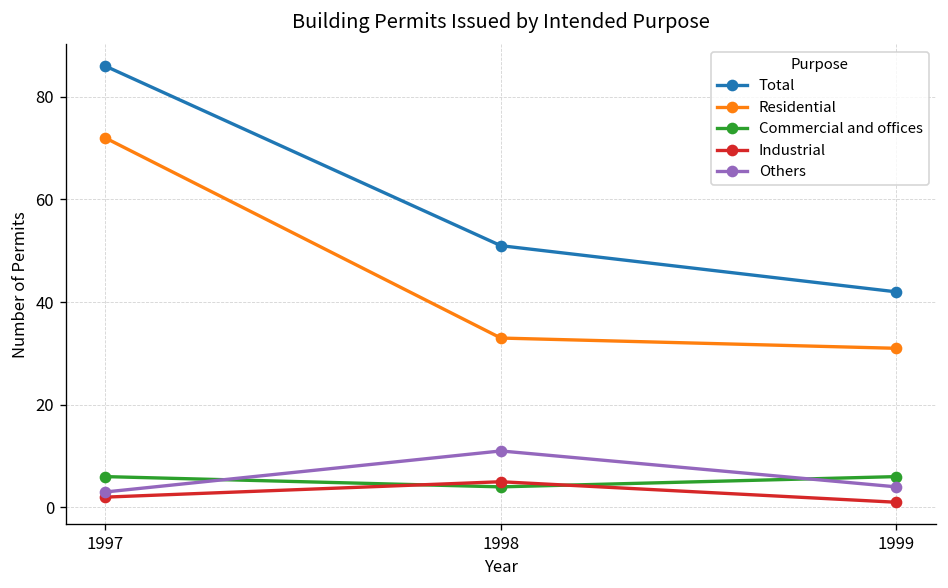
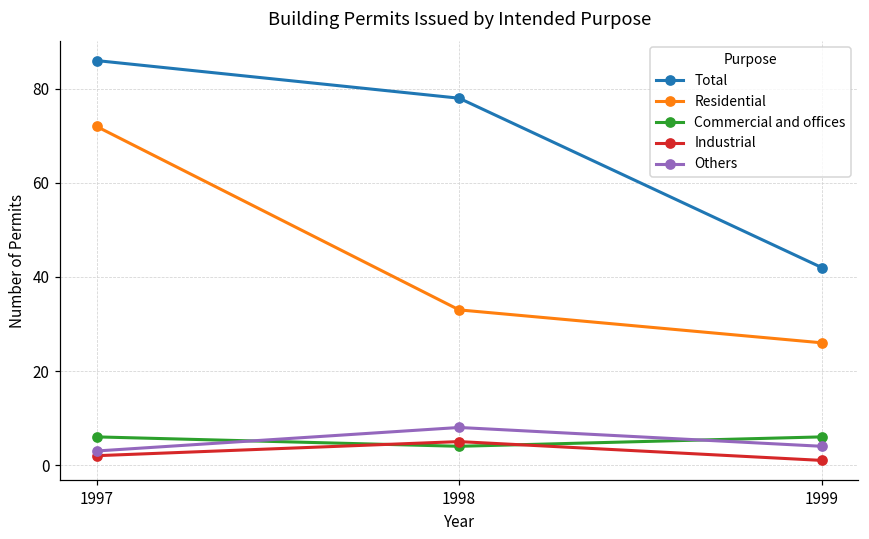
Total, 1998: 51 -> 78
Others, 1998: 11 -> 8
Residential, 1999: 31 -> 26
